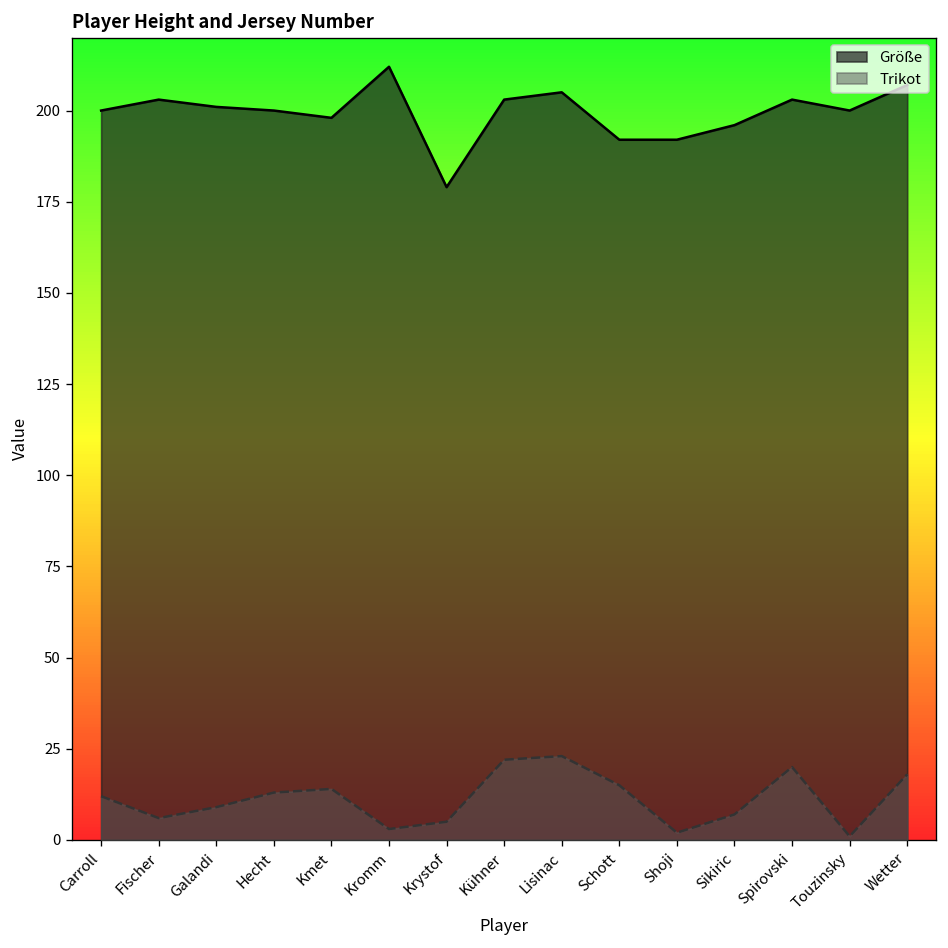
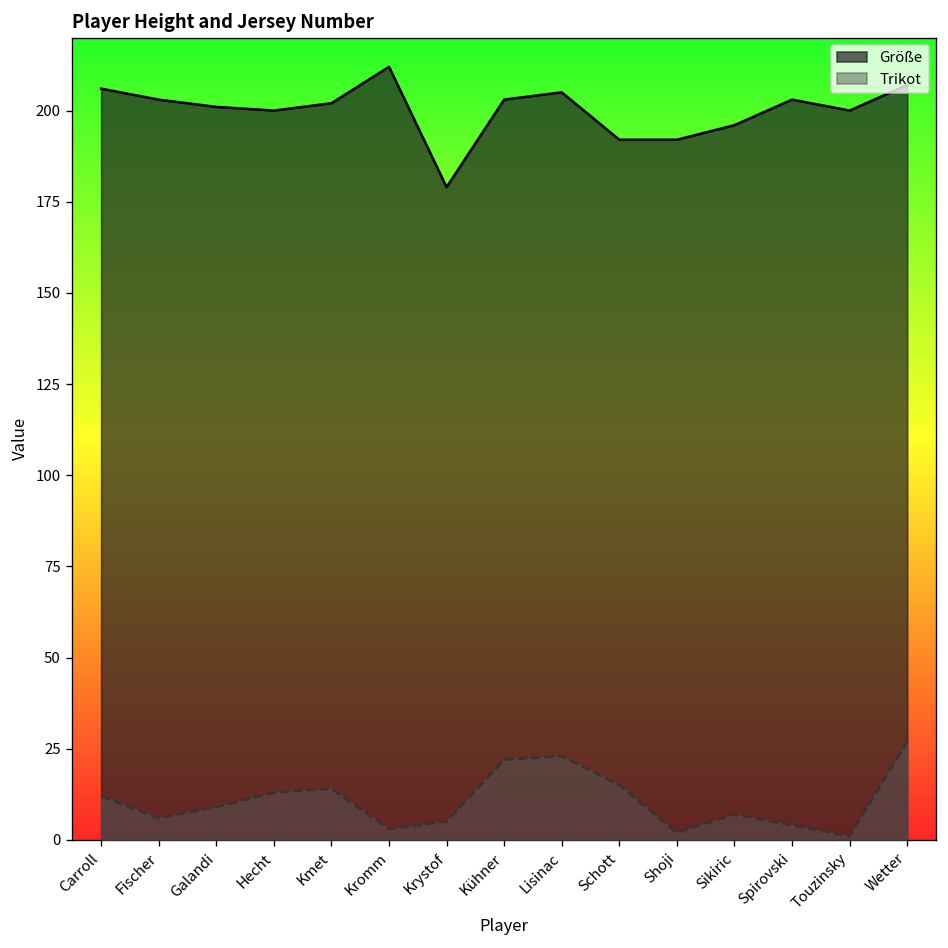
Größe, Carroll: 200 -> 206
Größe, Kmet: 198 -> 202
Trikot, Spirovski: 20 -> 4
Trikot, Wetter: 18 -> 27
